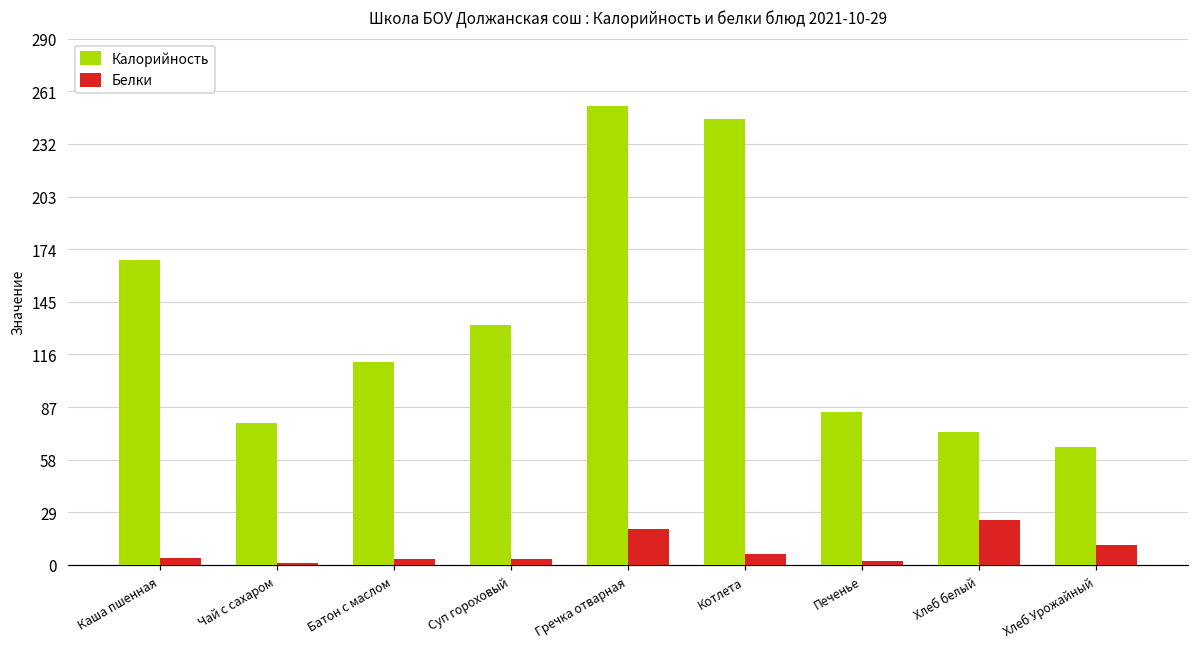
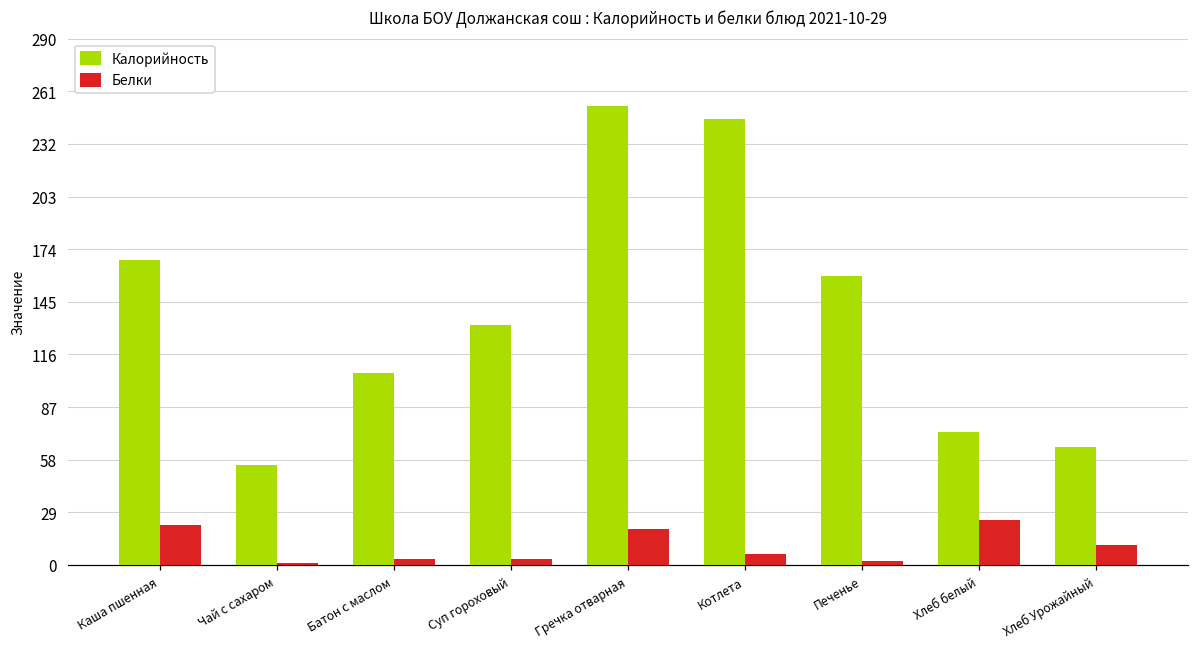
Белки, Каша пшенная: 4 -> 22
Калорийность, Чай с сахаром: 78 -> 55
Калорийность, Батон с маслом: 112 -> 106
Калорийность, Печенье: 84 -> 159
